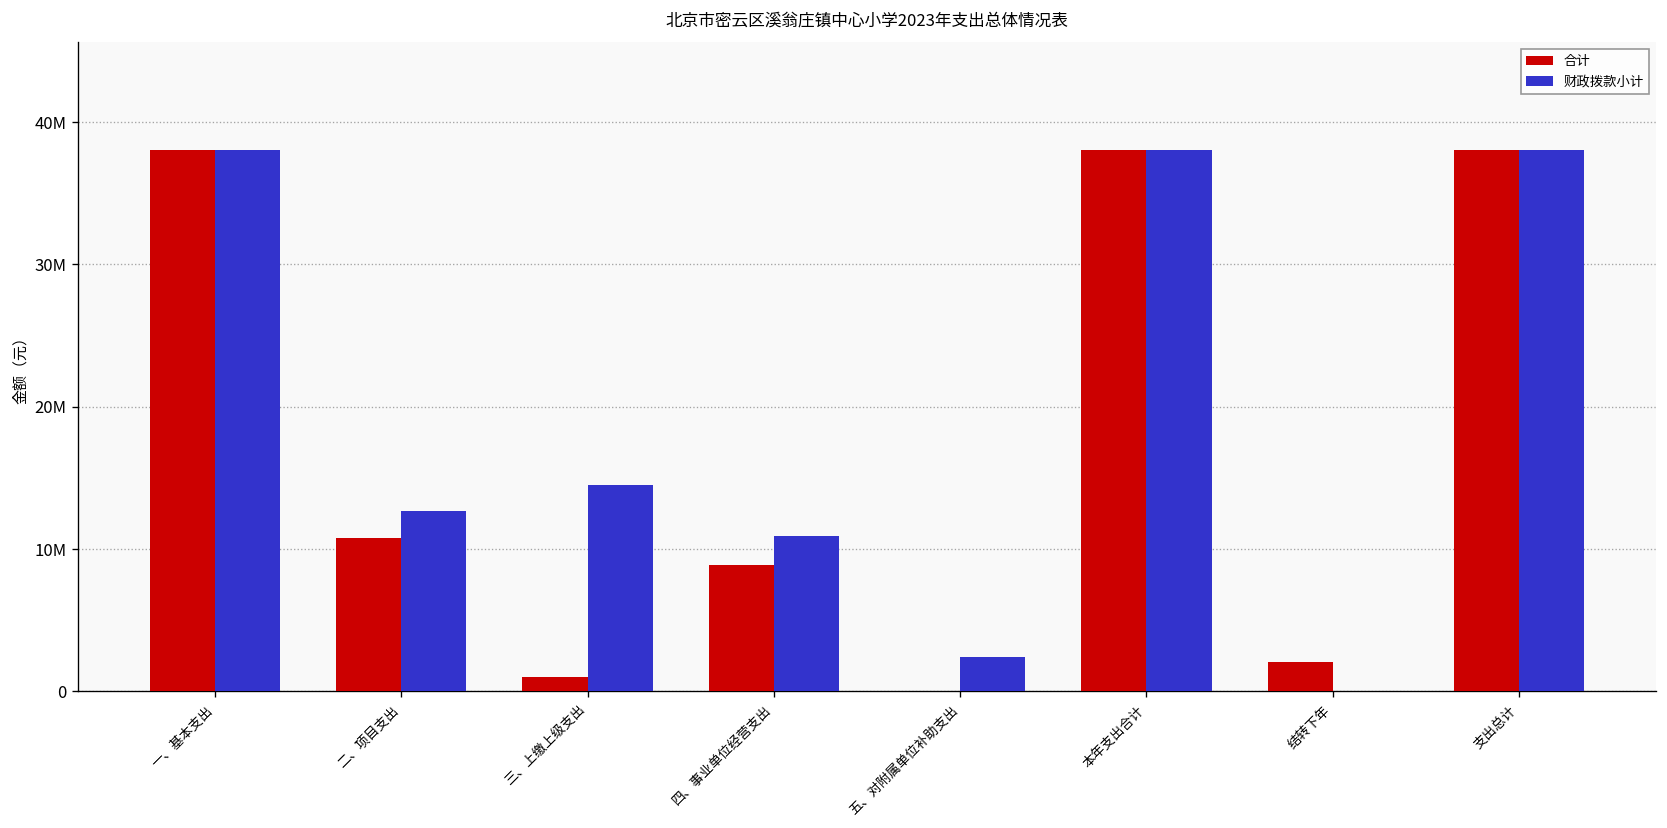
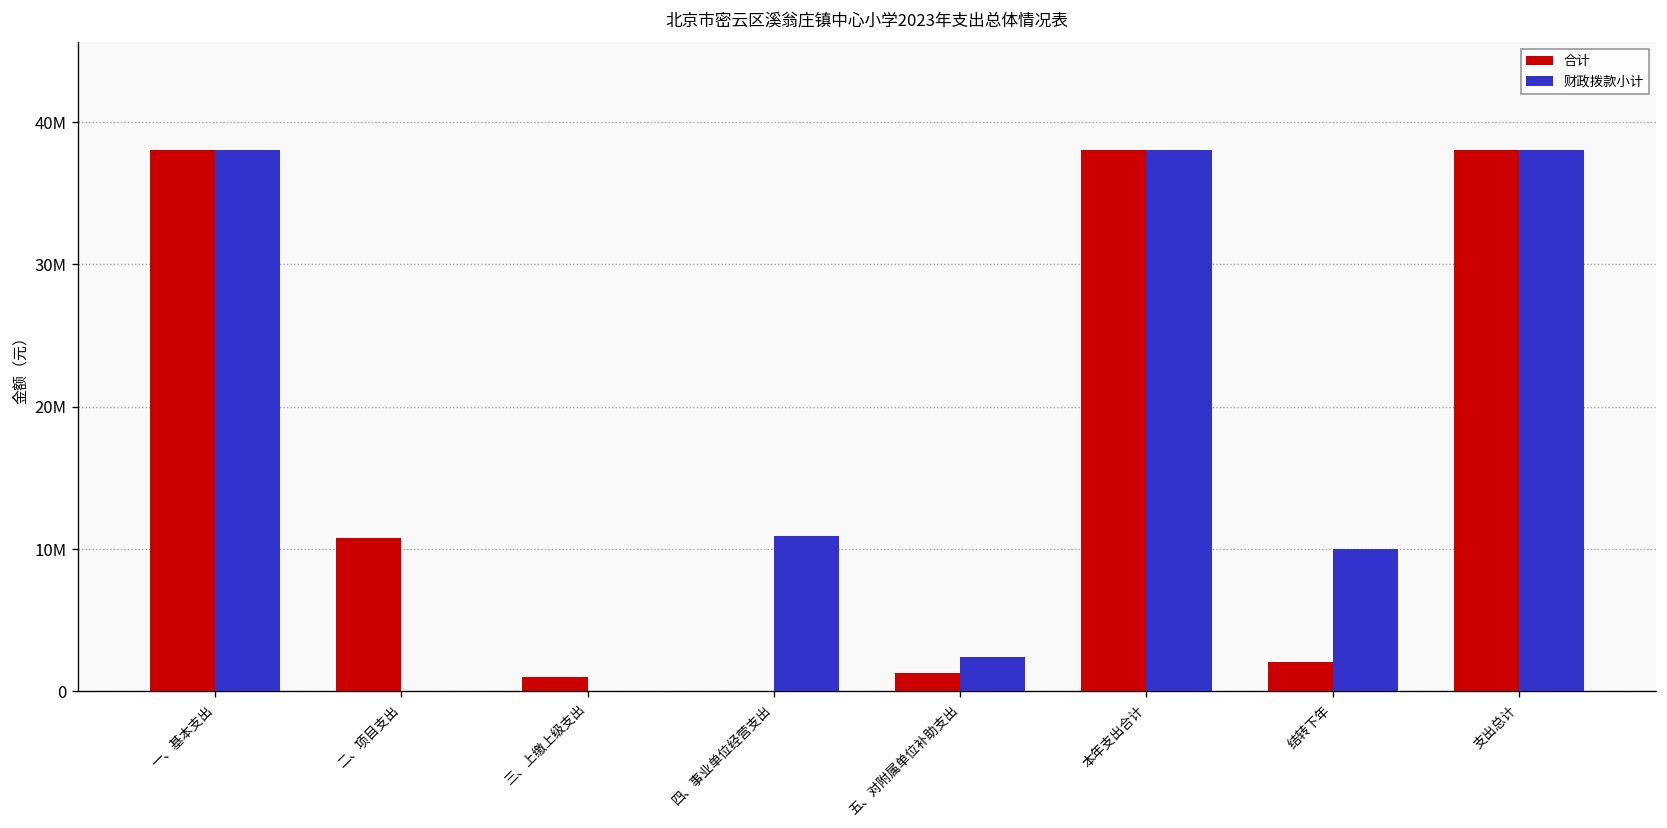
财政拨款小计, 二、项目支出: 12700000 -> 0
财政拨款小计, 三、上缴上级支出: 14500000 -> 0
合计, 四、事业单位经营支出: 8900000 -> 0
合计, 五、对附属单位补助支出: 0 -> 1300000
财政拨款小计, 结转下年: 0 -> 10000000
